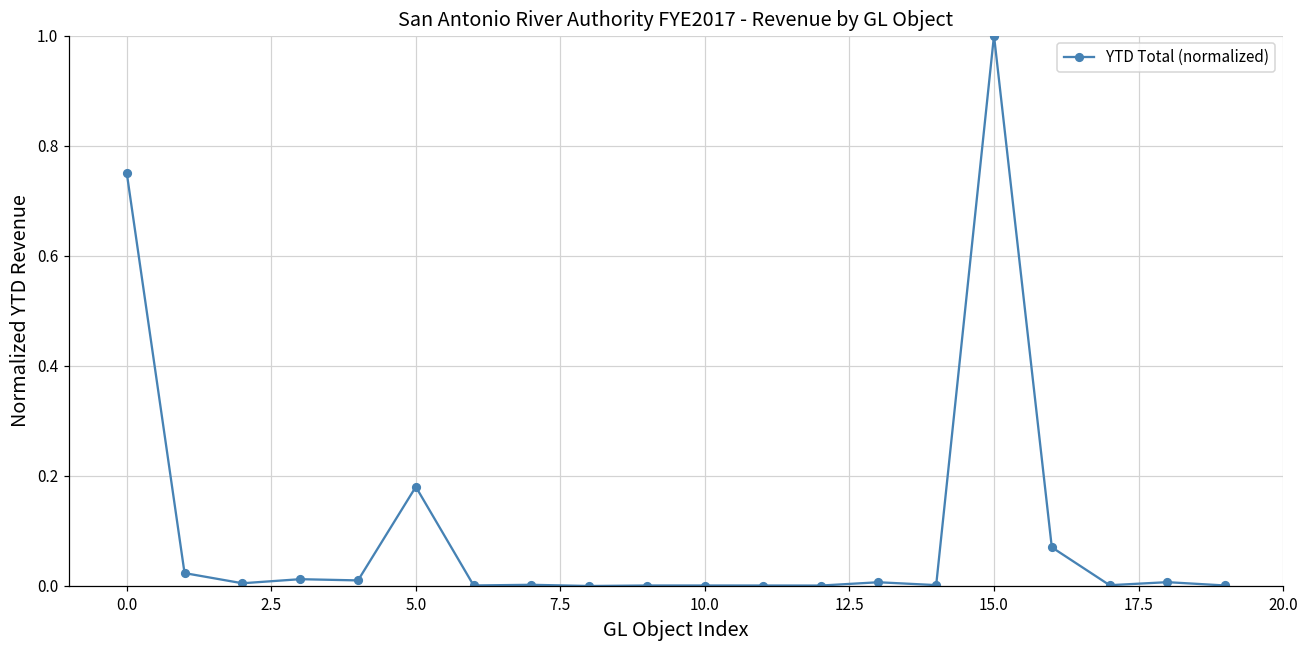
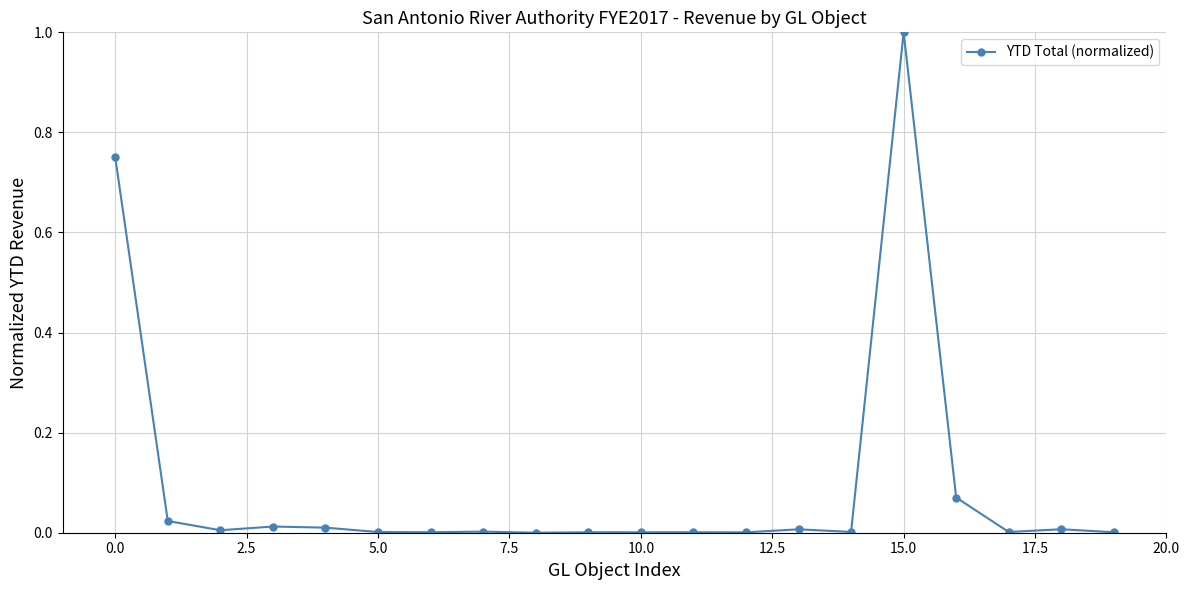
5.0: 0.18 -> 0.00
